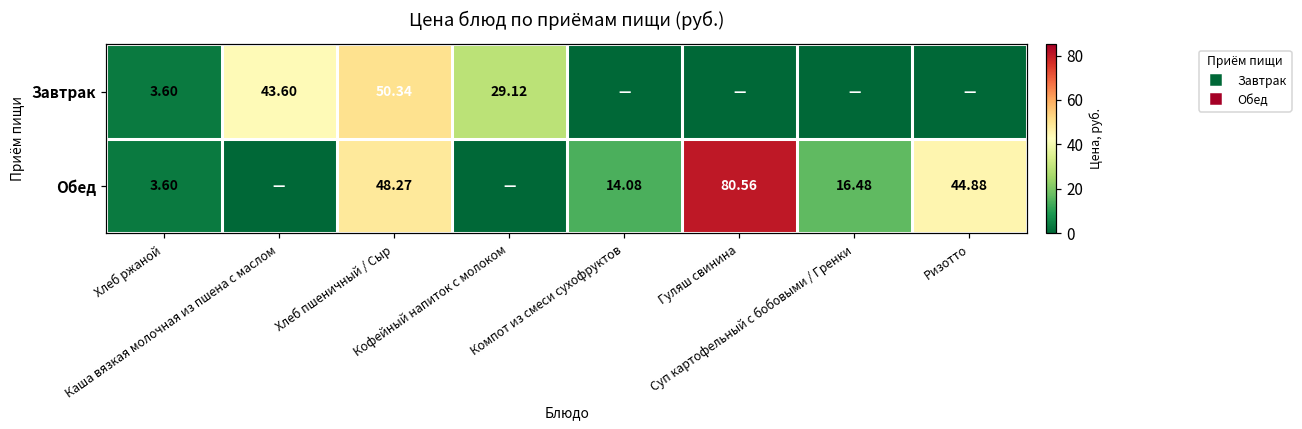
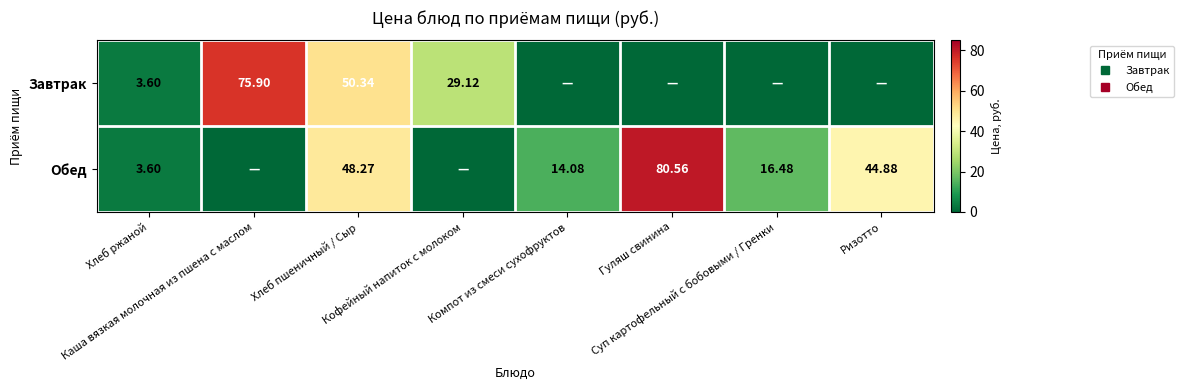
Завтрак, Каша вязкая молочная из пшена с маслом: 43.60 -> 75.90
